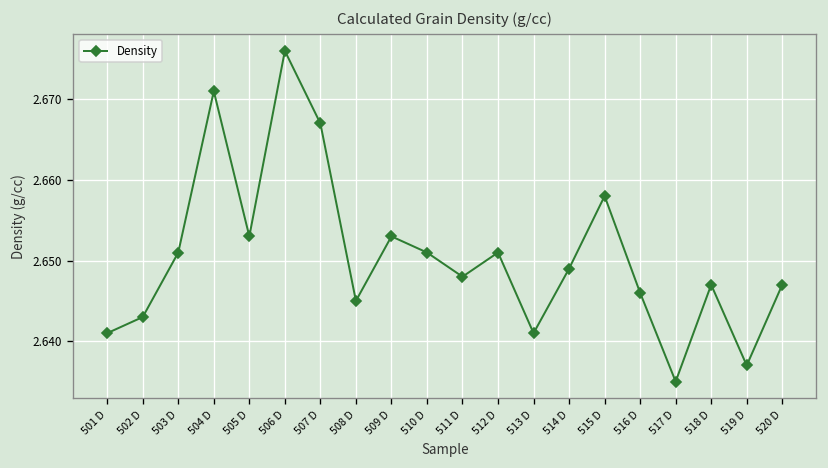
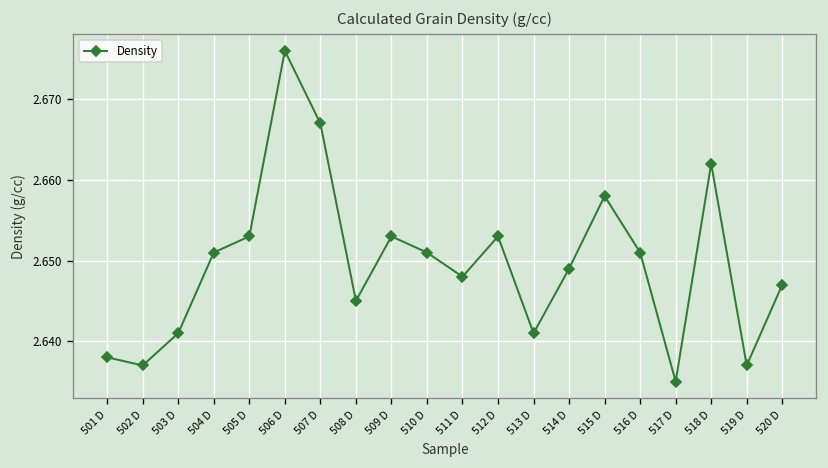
501 D: 2.641 -> 2.638
502 D: 2.643 -> 2.637
503 D: 2.651 -> 2.641
504 D: 2.671 -> 2.651
512 D: 2.651 -> 2.653
516 D: 2.646 -> 2.651
518 D: 2.647 -> 2.662
